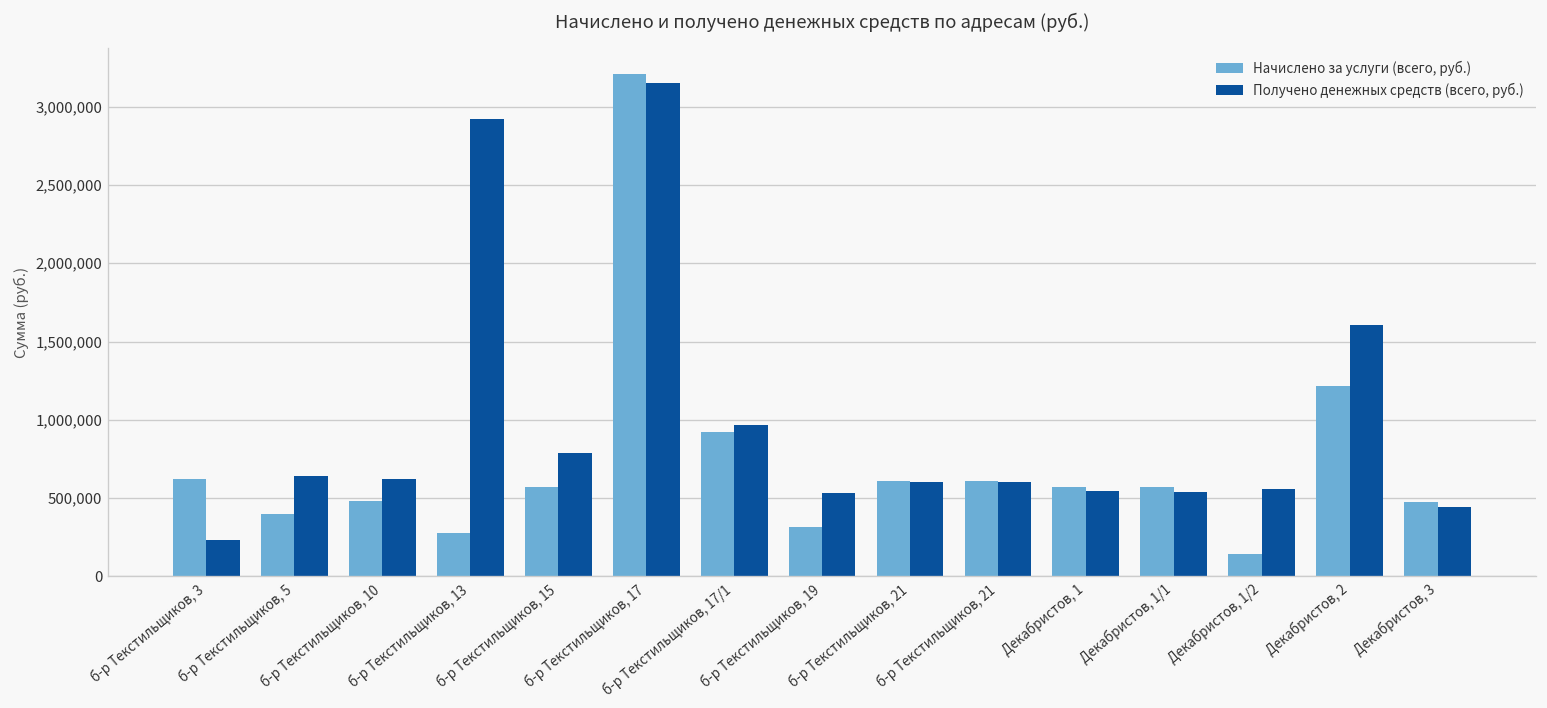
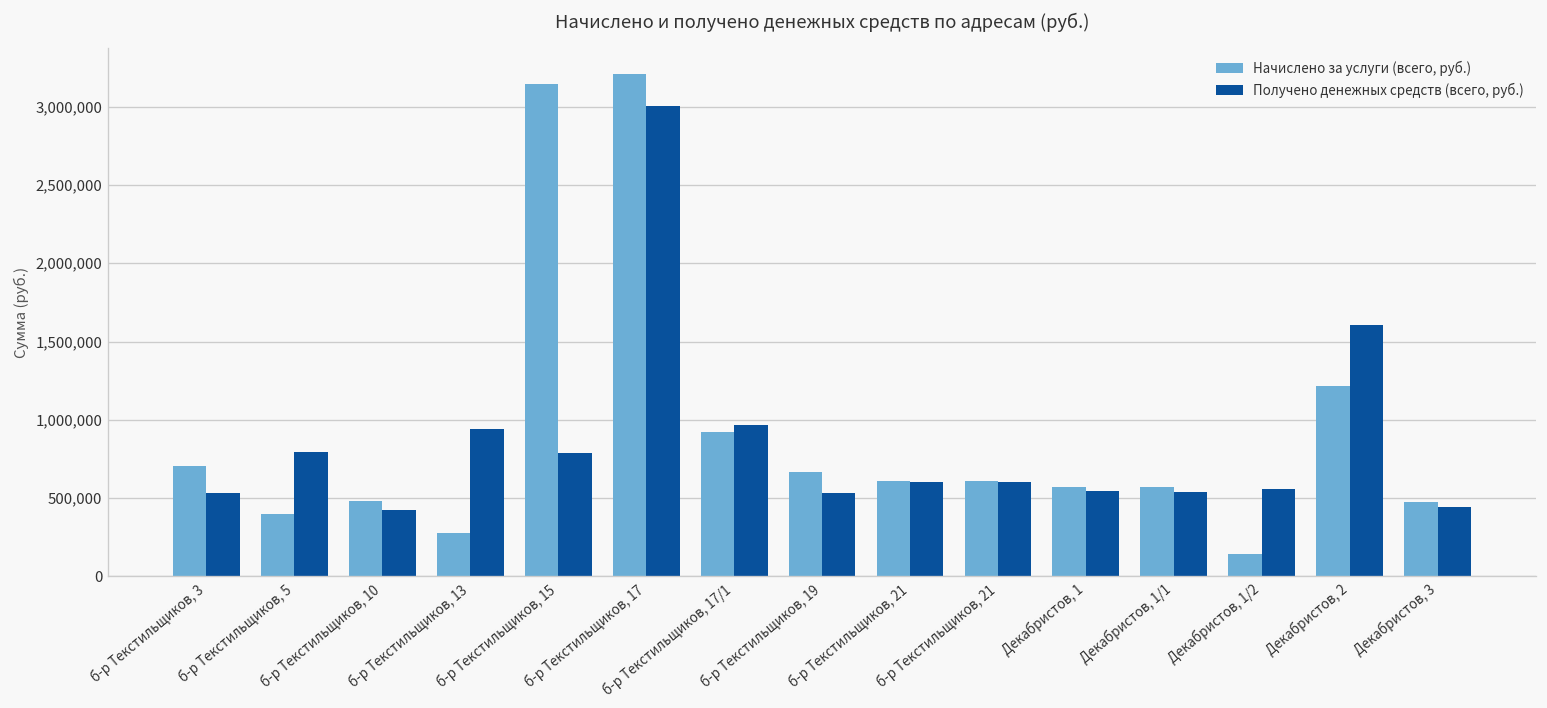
Начислено за услуги (всего, руб.), б-р Текстильщиков, 3: 620,000 -> 710,000
Получено денежных средств (всего, руб.), б-р Текстильщиков, 3: 230,000 -> 530,000
Получено денежных средств (всего, руб.), б-р Текстильщиков, 5: 640,000 -> 790,000
Получено денежных средств (всего, руб.), б-р Текстильщиков, 10: 620,000 -> 420,000
Получено денежных средств (всего, руб.), б-р Текстильщиков, 13: 2,920,000 -> 940,000
Начислено за услуги (всего, руб.), б-р Текстильщиков, 15: 570,000 -> 3,150,000
Получено денежных средств (всего, руб.), б-р Текстильщиков, 17: 3,150,000 -> 3,010,000
Начислено за услуги (всего, руб.), б-р Текстильщиков, 19: 310,000 -> 660,000
